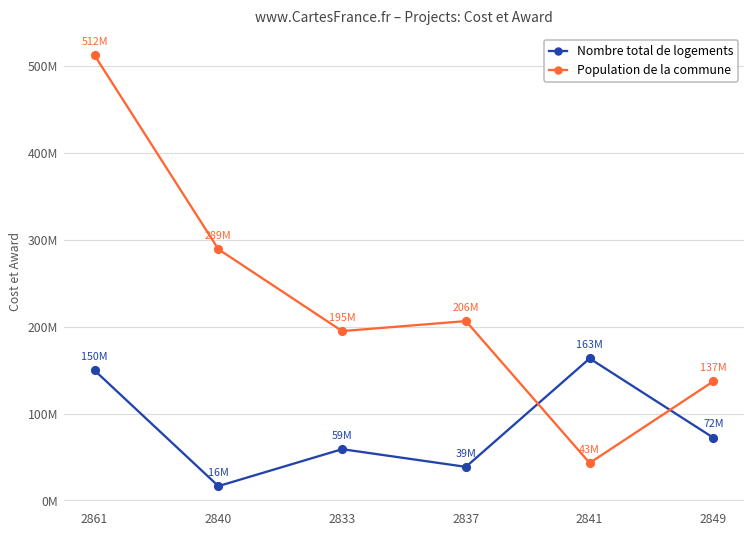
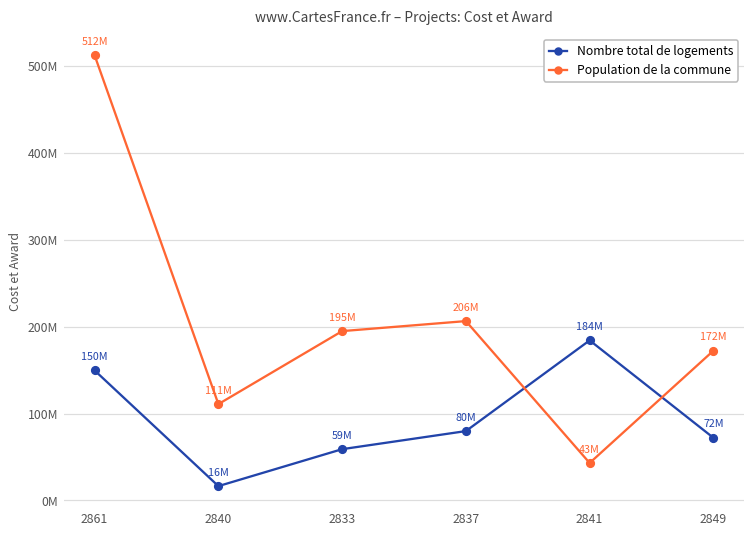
Population de la commune, 2840: 289M -> 111M
Nombre total de logements, 2837: 39M -> 80M
Nombre total de logements, 2841: 163M -> 184M
Population de la commune, 2849: 137M -> 172M
